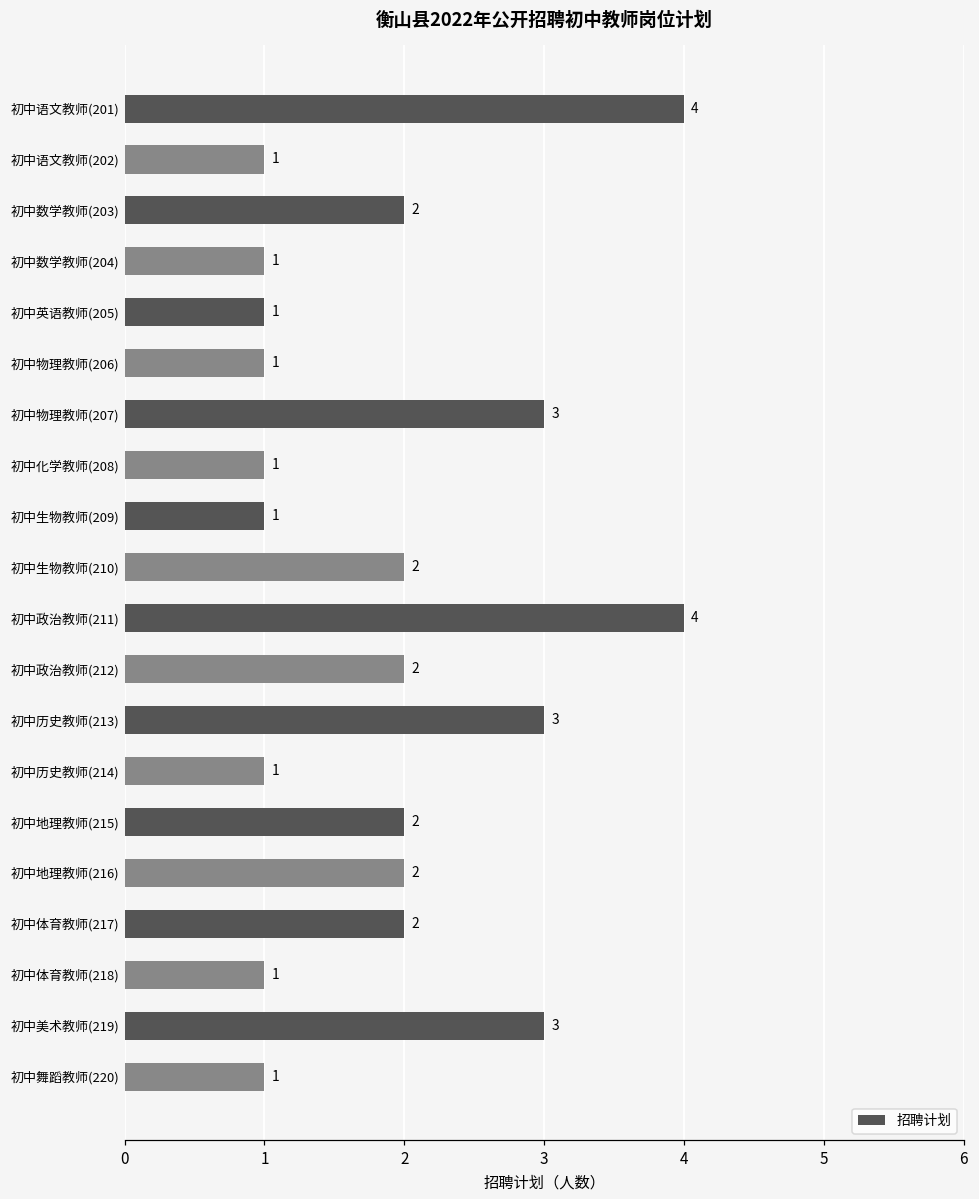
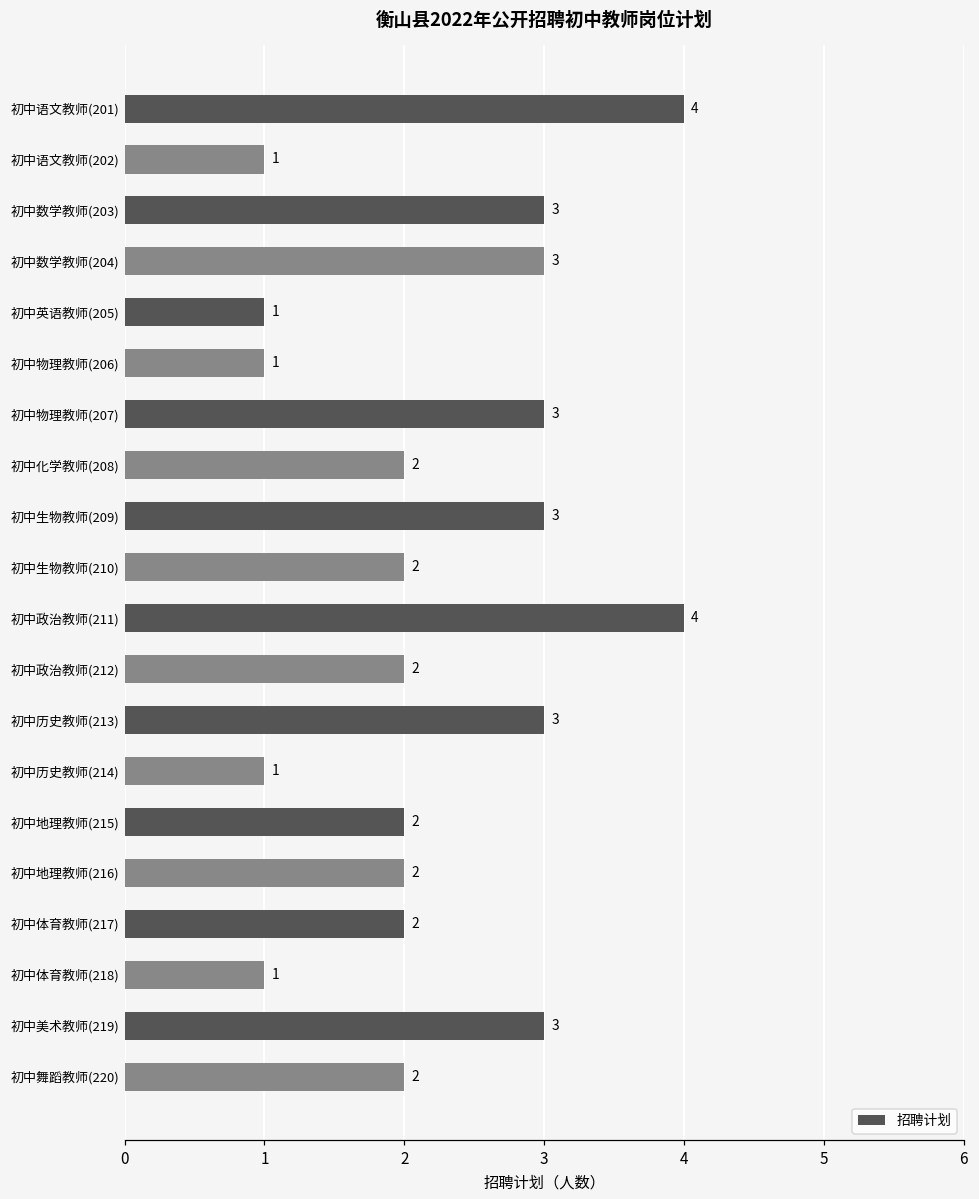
初中数学教师(203): 2 -> 3
初中数学教师(204): 1 -> 3
初中化学教师(208): 1 -> 2
初中生物教师(209): 1 -> 3
初中舞蹈教师(220): 1 -> 2
